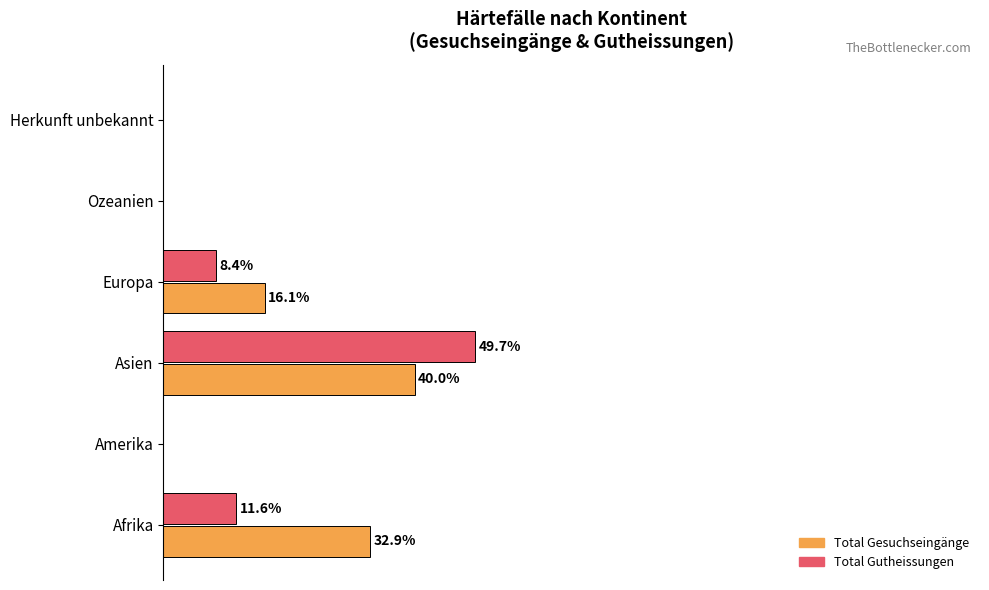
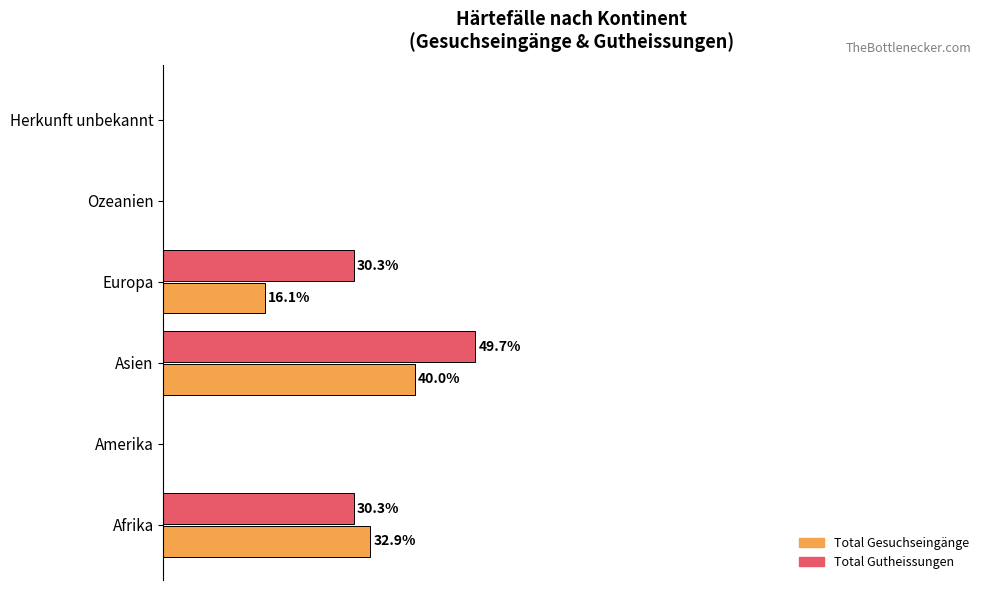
Total Gutheissungen, Europa: 8.4% -> 30.3%
Total Gutheissungen, Afrika: 11.6% -> 30.3%
